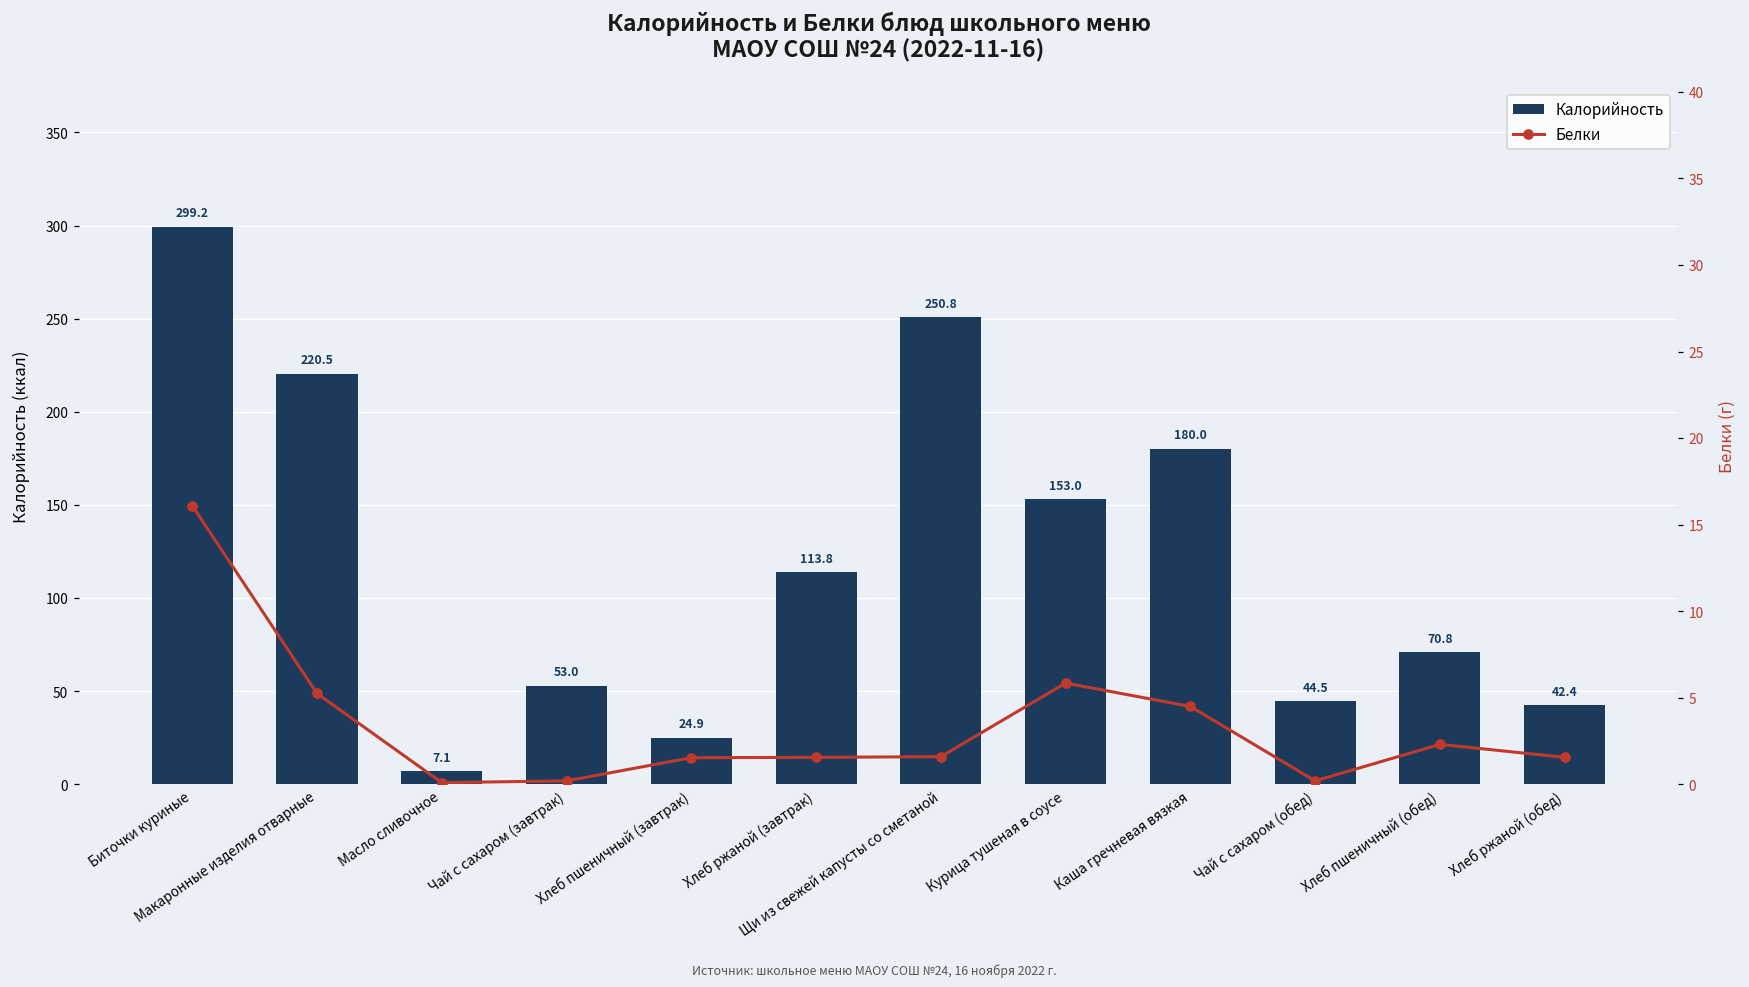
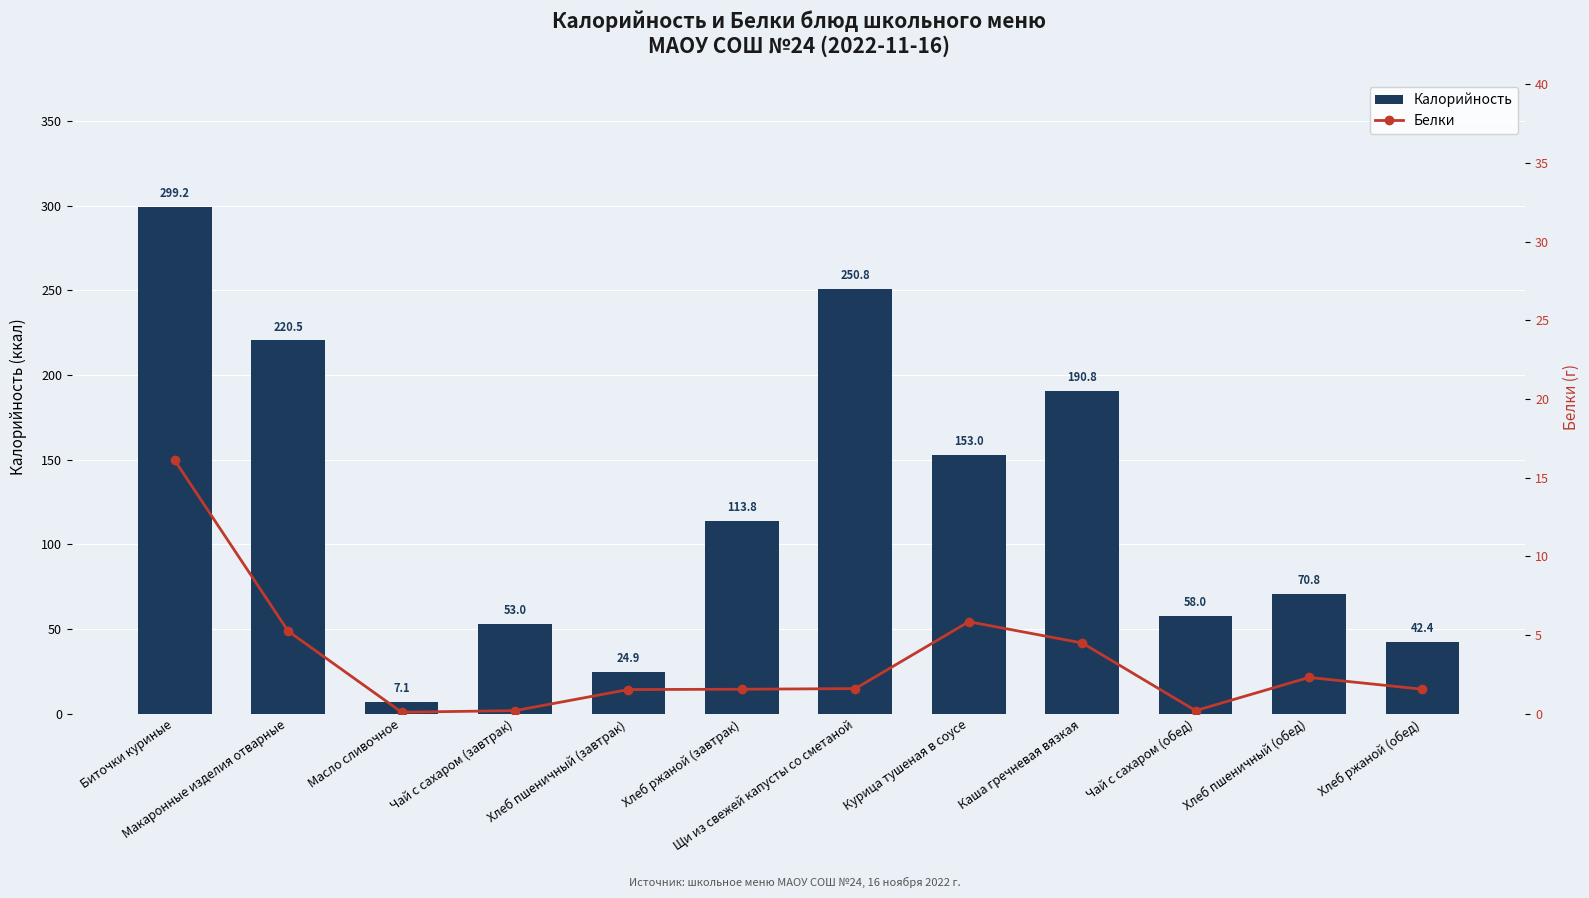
Калорийность, Каша гречневая вязкая: 180.0 -> 190.8
Калорийность, Чай с сахаром (обед): 44.5 -> 58.0
